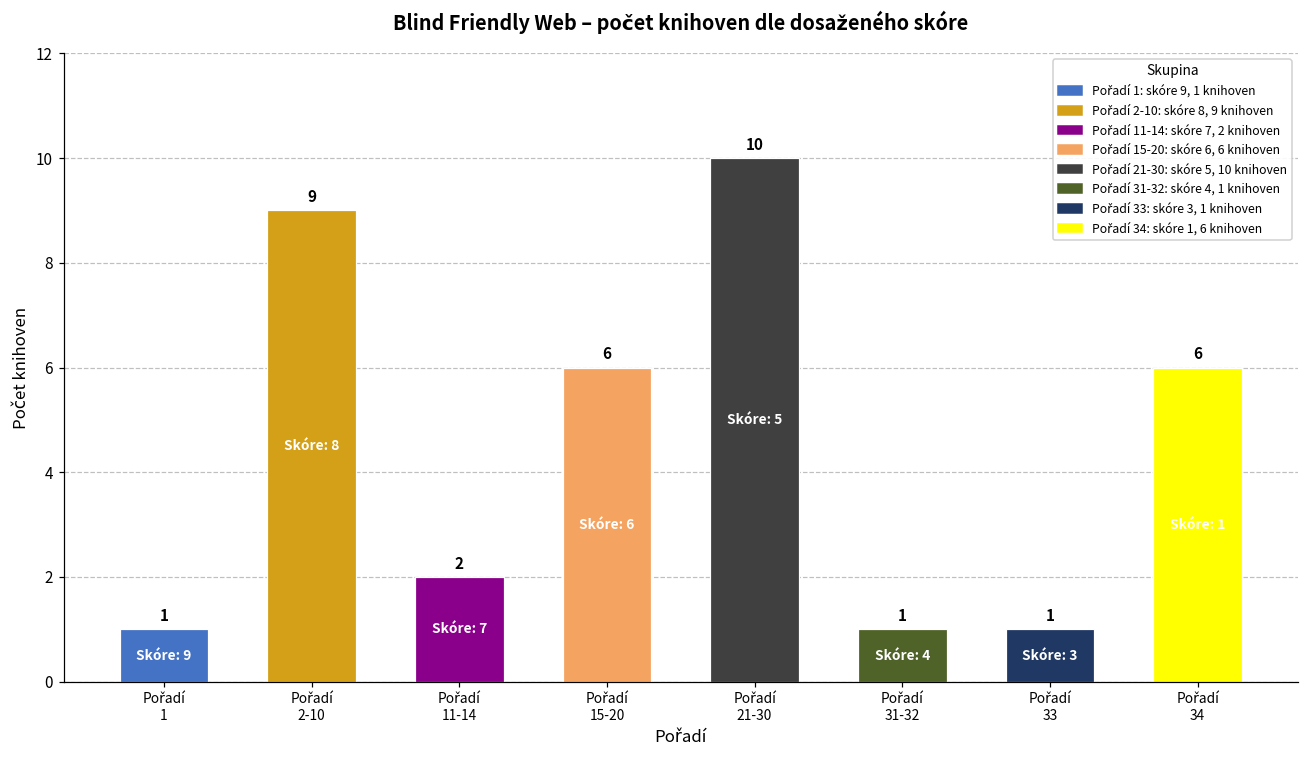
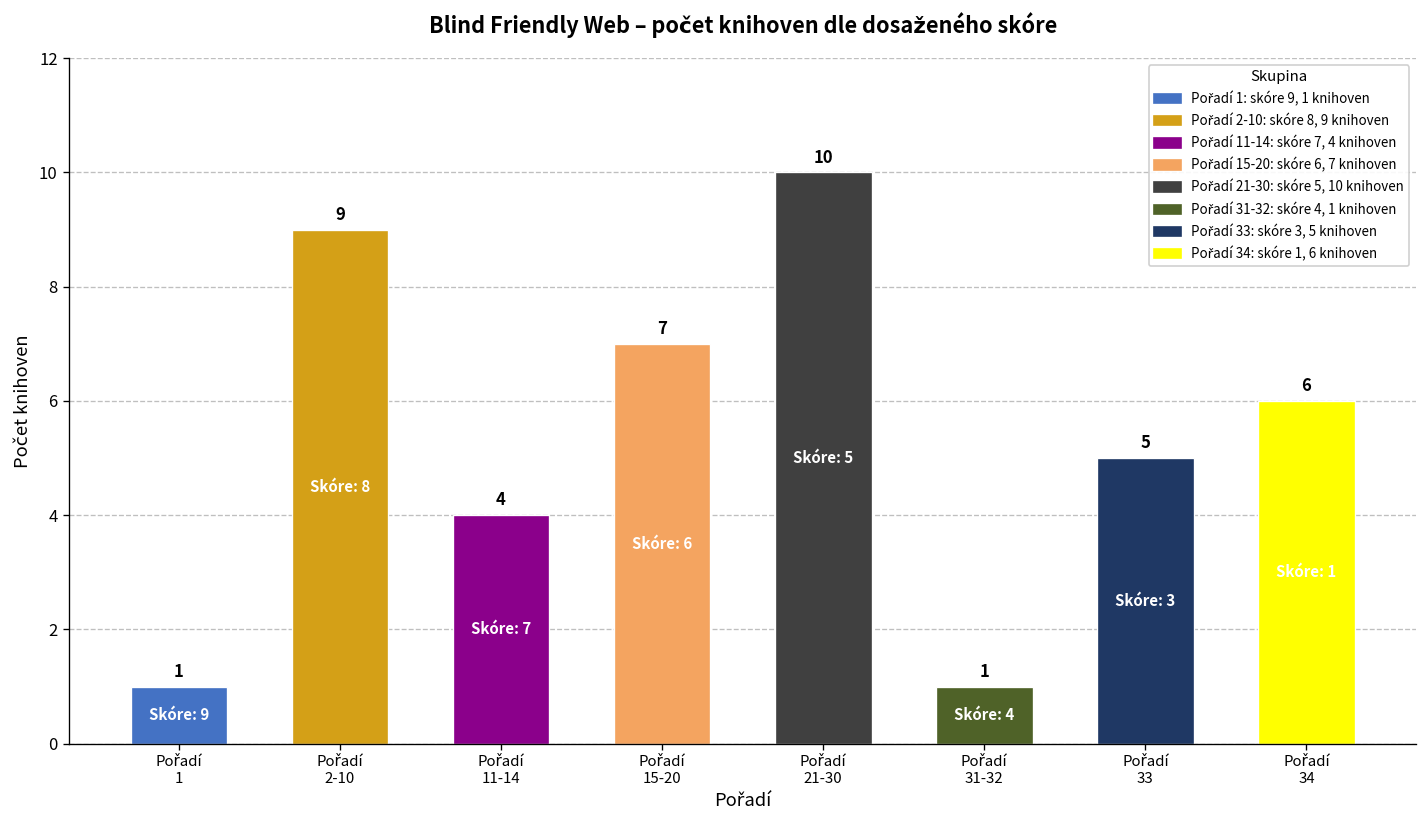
Pořadí 11-14: 2 -> 4
Pořadí 15-20: 6 -> 7
Pořadí 33: 1 -> 5
